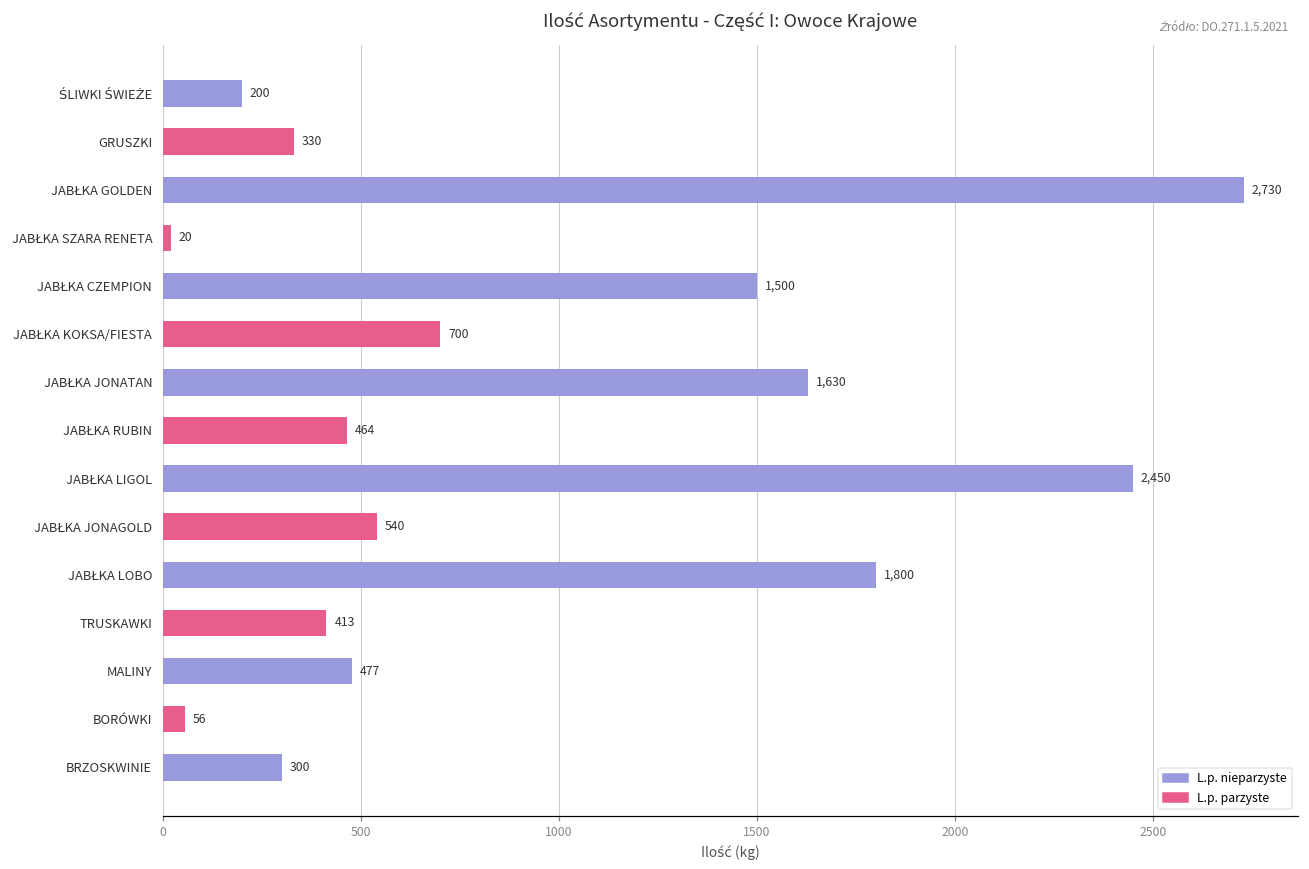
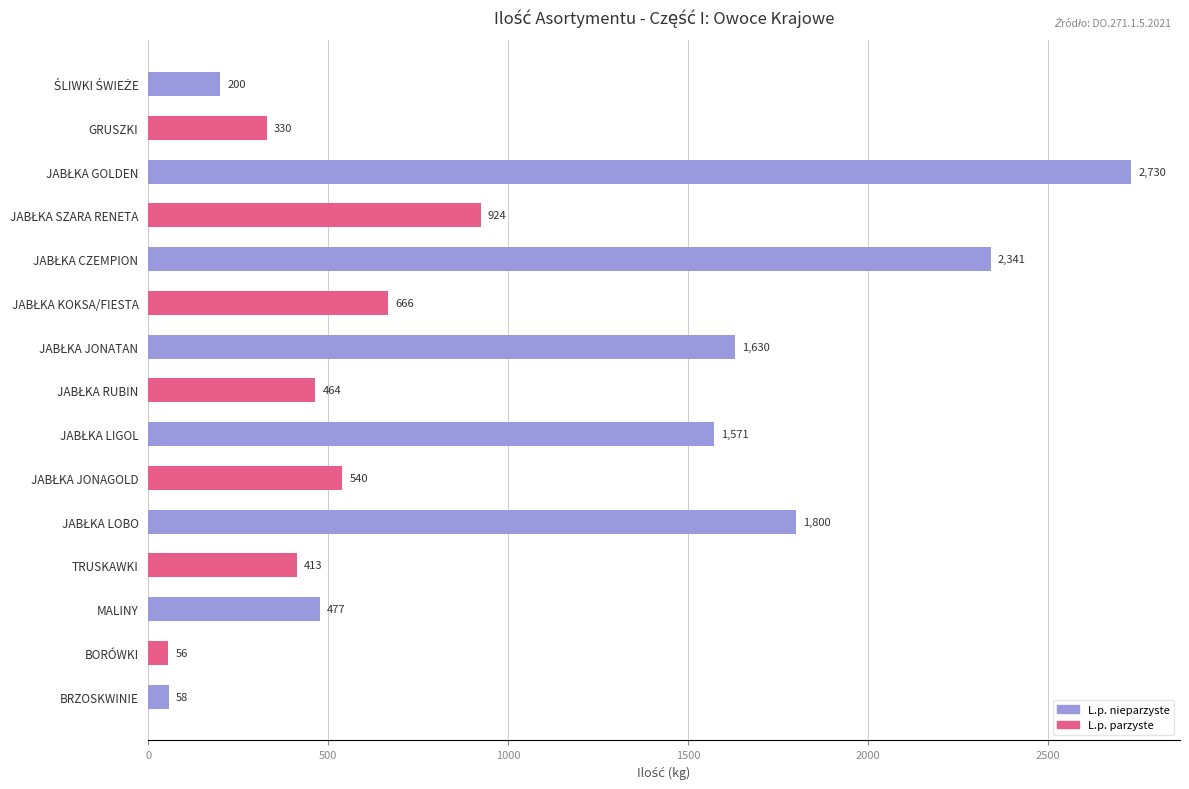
JABŁKA SZARA RENETA: 20 -> 924
JABŁKA CZEMPION: 1,500 -> 2,341
JABŁKA KOKSA/FIESTA: 700 -> 666
JABŁKA LIGOL: 2,450 -> 1,571
BRZOSKWINIE: 300 -> 58
